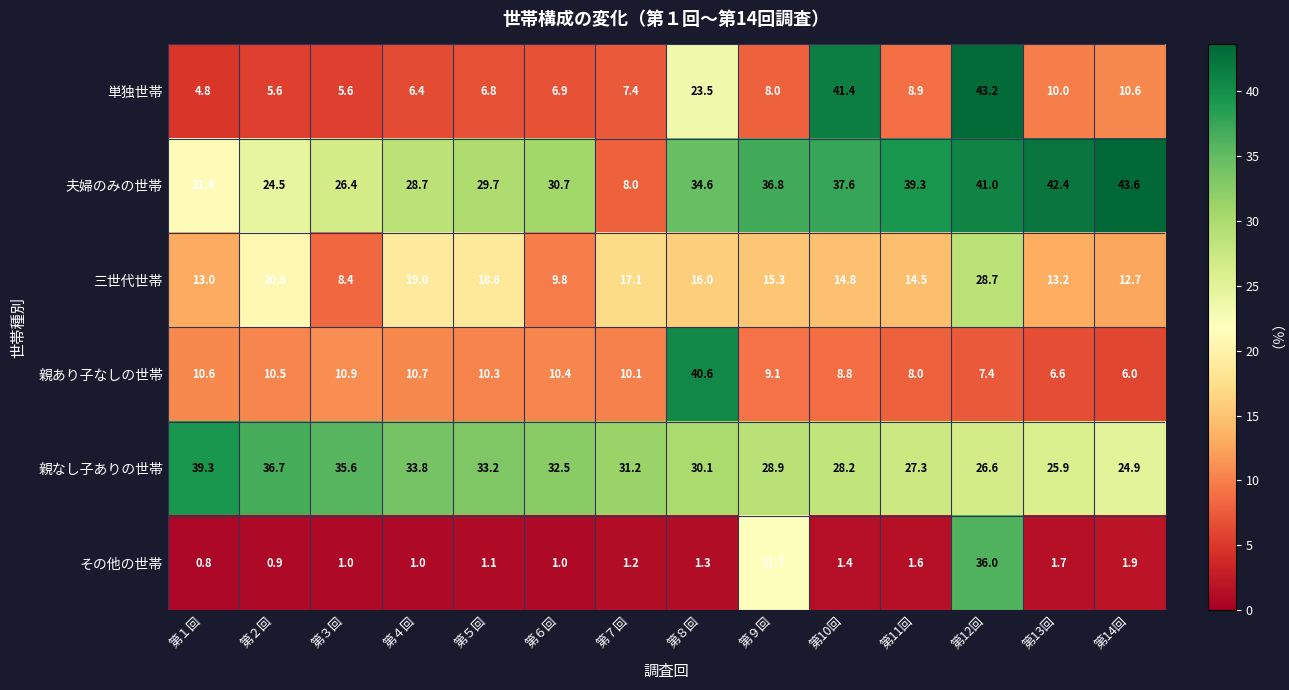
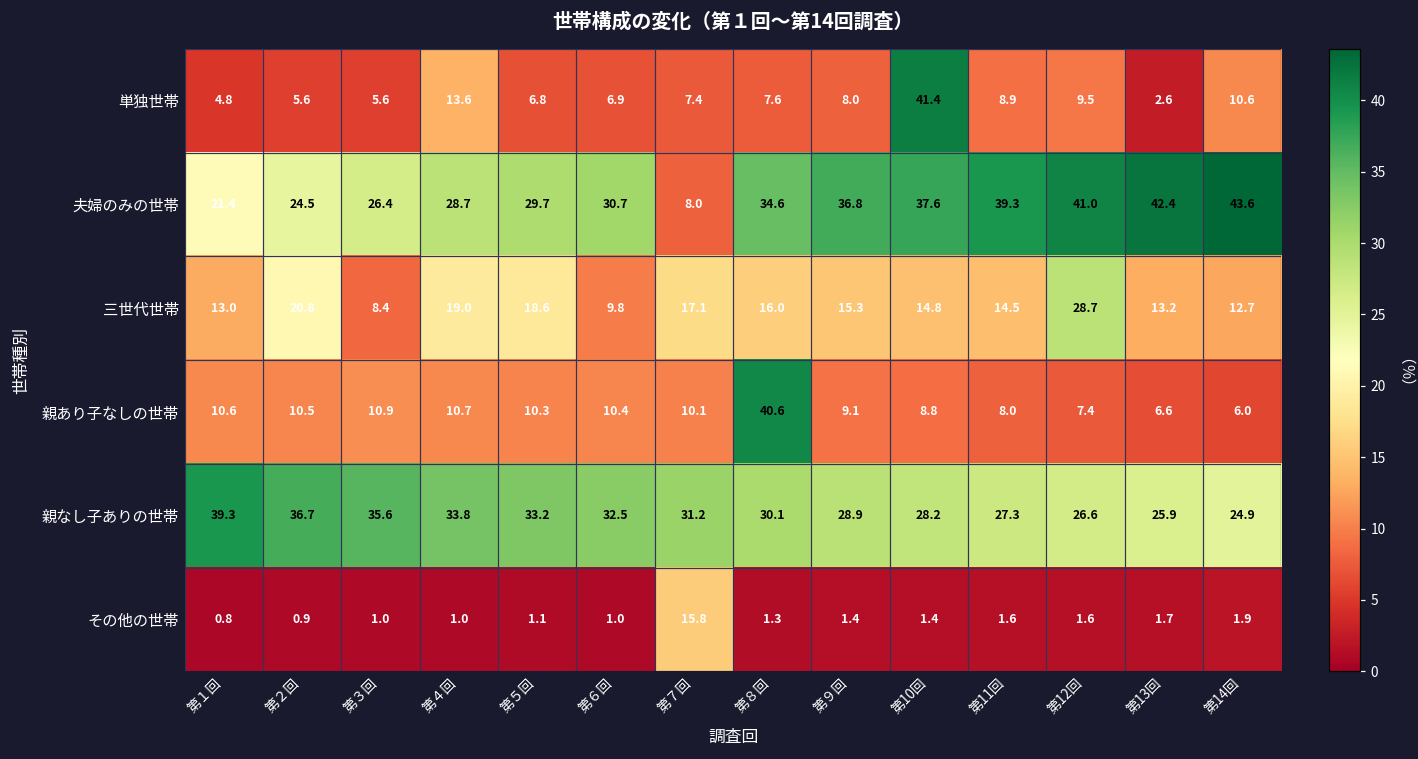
単独世帯, 第４回: 6.4 -> 13.6
単独世帯, 第８回: 23.5 -> 7.6
単独世帯, 第12回: 43.2 -> 9.5
単独世帯, 第13回: 10.0 -> 2.6
その他の世帯, 第７回: 1.2 -> 15.8
その他の世帯, 第９回: 21.7 -> 1.4
その他の世帯, 第12回: 36.0 -> 1.6
